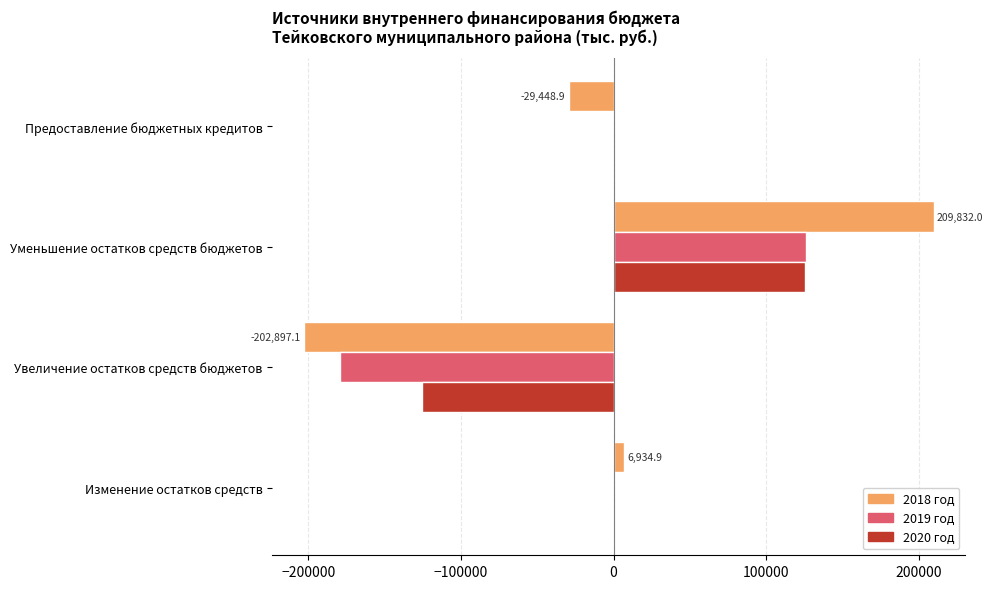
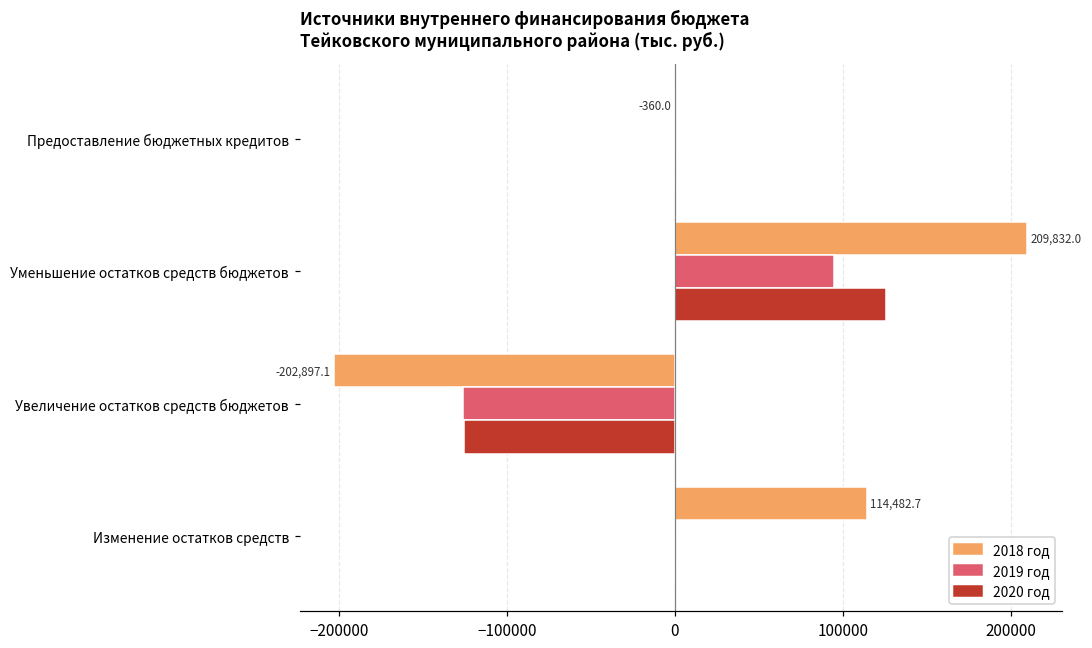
2018 год, Предоставление бюджетных кредитов: -29,448.9 -> -360.0
2019 год, Уменьшение остатков средств бюджетов: 126000 -> 95000
2019 год, Увеличение остатков средств бюджетов: -179000 -> -126000
2018 год, Изменение остатков средств: 6,934.9 -> 114,482.7
